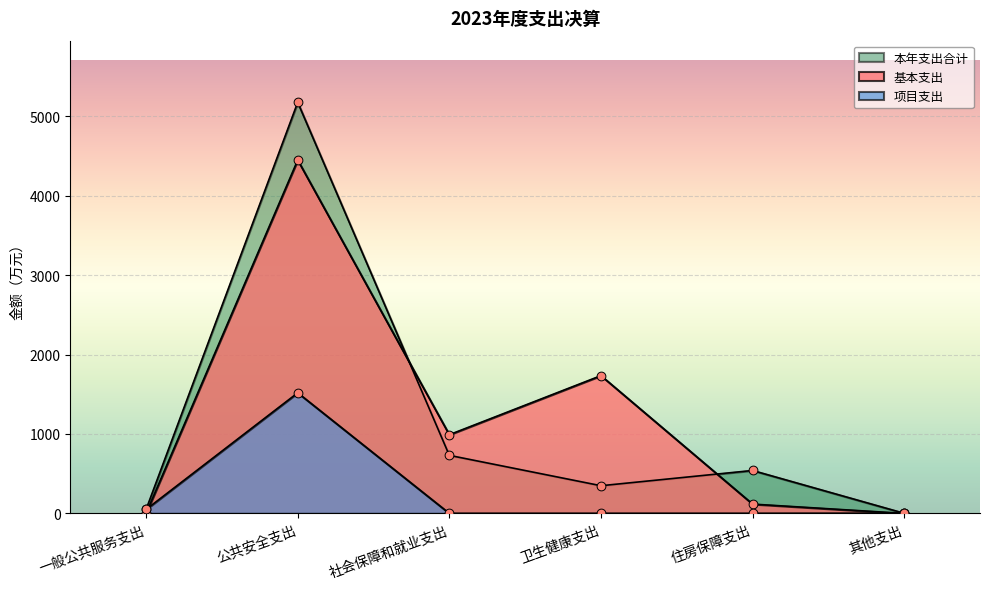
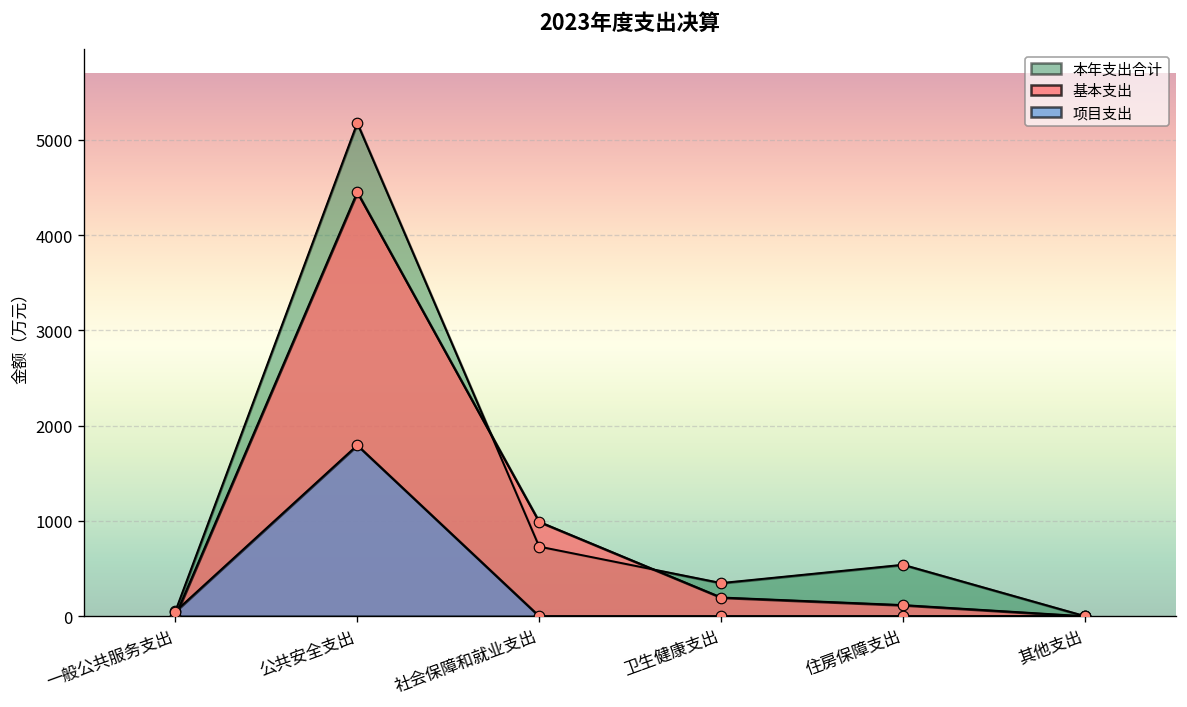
项目支出, 公共安全支出: 1500 -> 1800
基本支出, 卫生健康支出: 1700 -> 200
